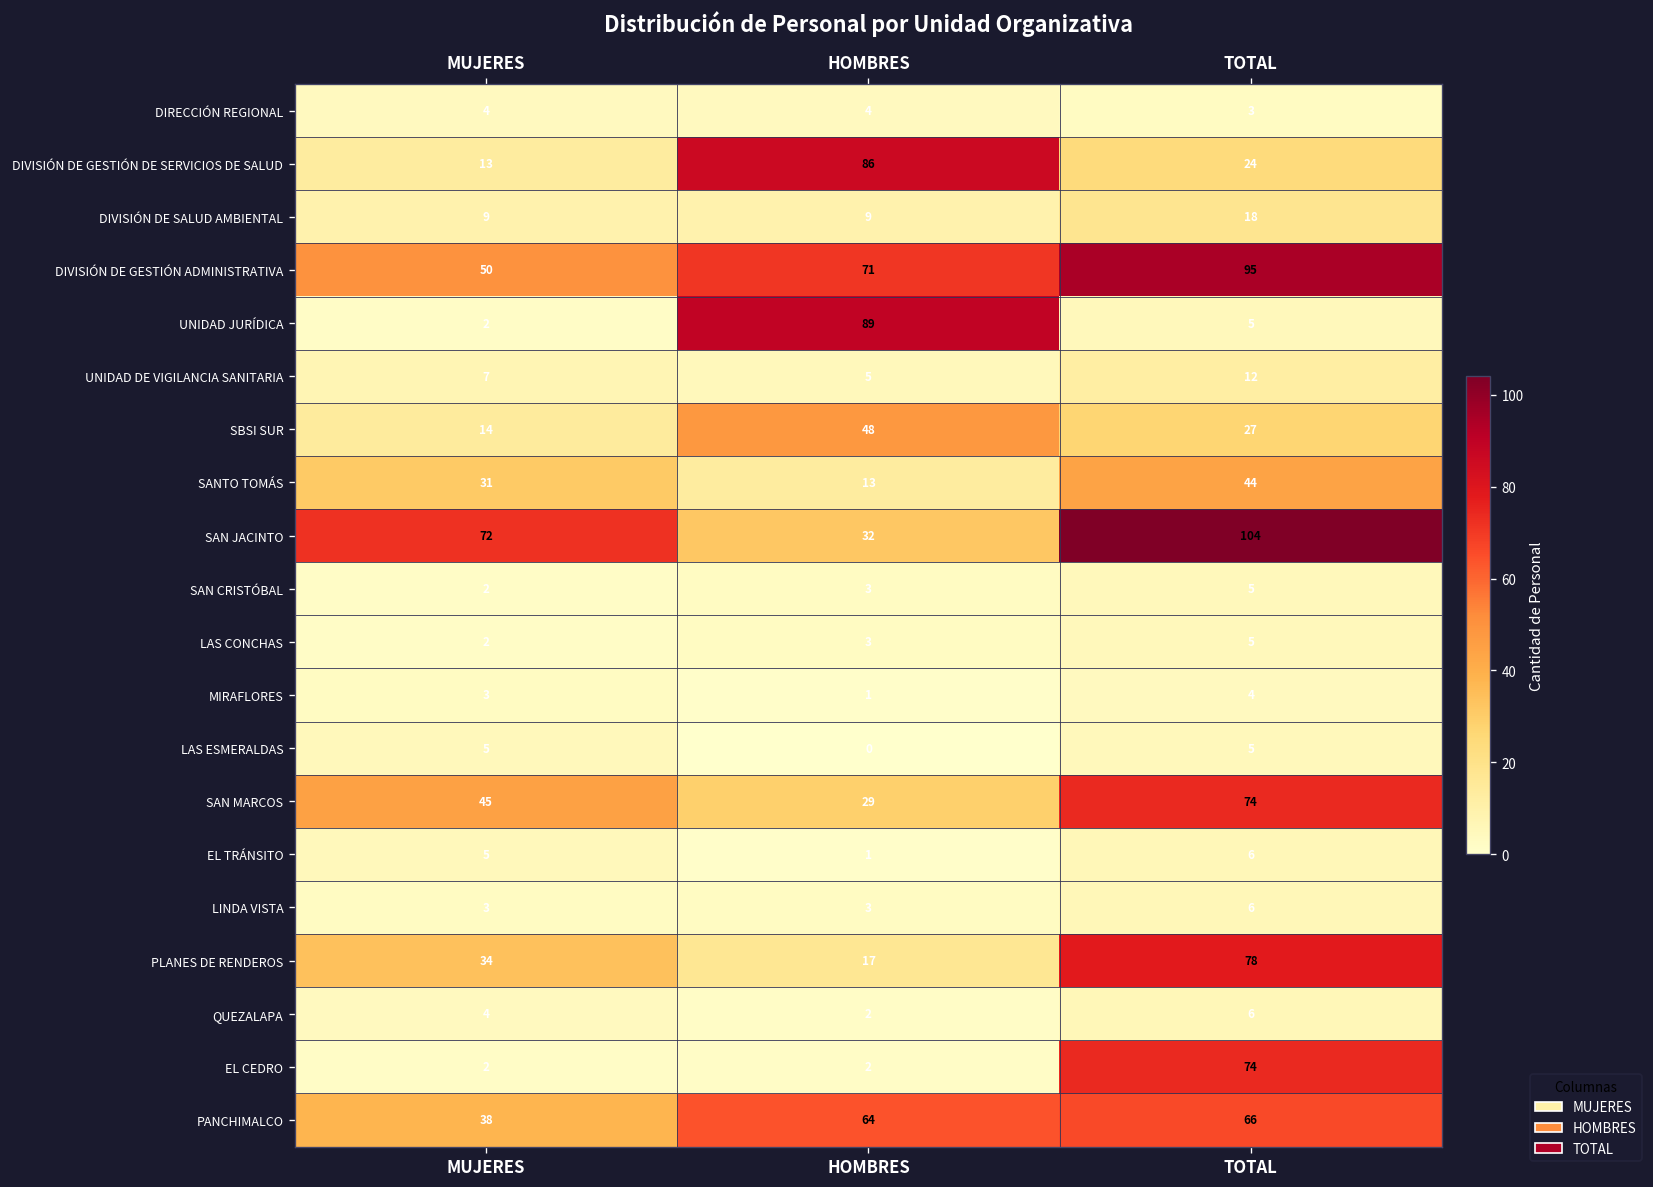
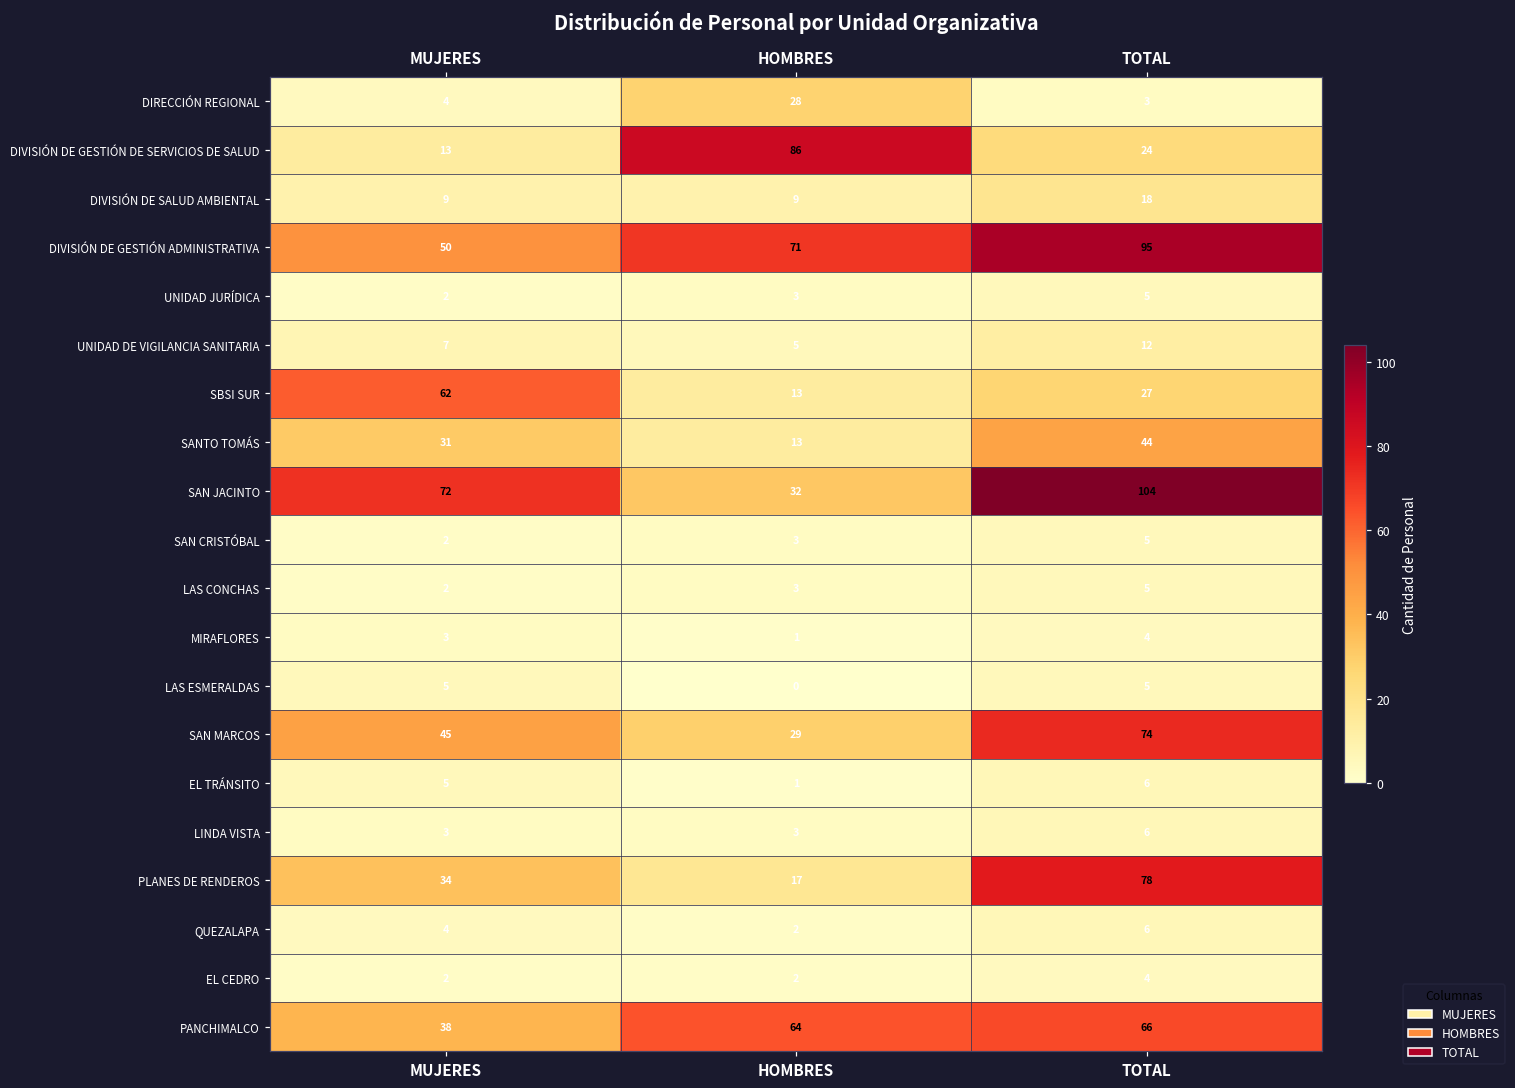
DIRECCIÓN REGIONAL, HOMBRES: 4 -> 28
UNIDAD JURÍDICA, HOMBRES: 89 -> 3
SBSI SUR, MUJERES: 14 -> 62
SBSI SUR, HOMBRES: 48 -> 13
EL CEDRO, TOTAL: 74 -> 4
